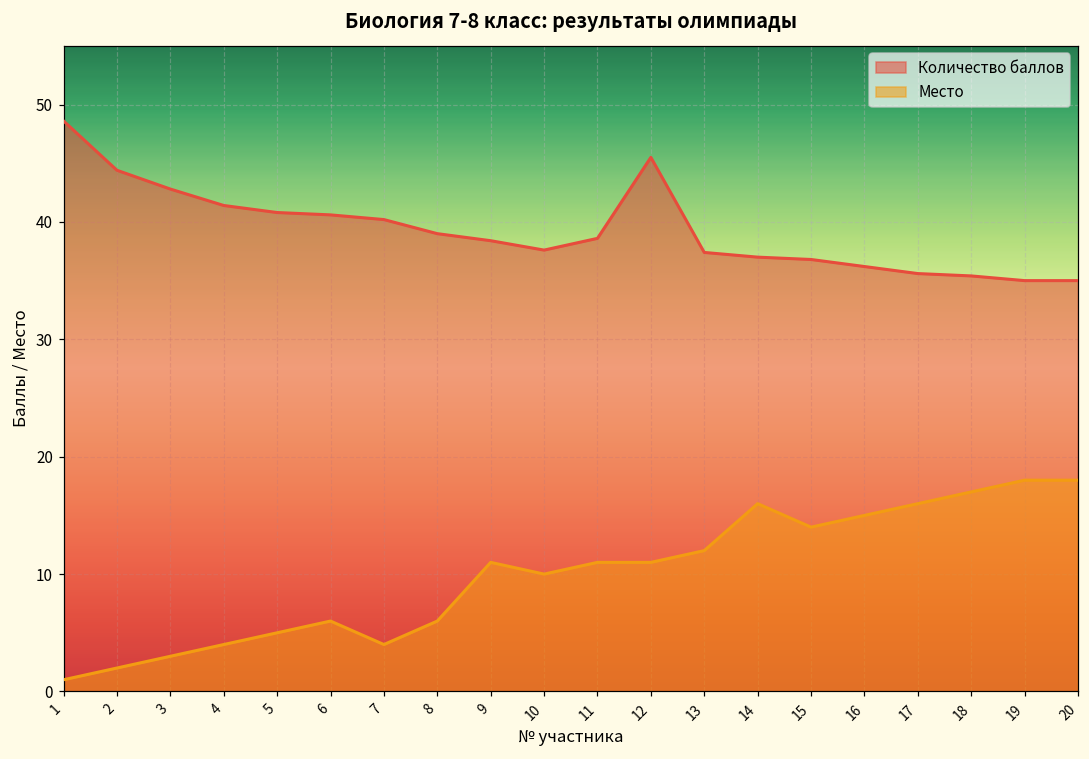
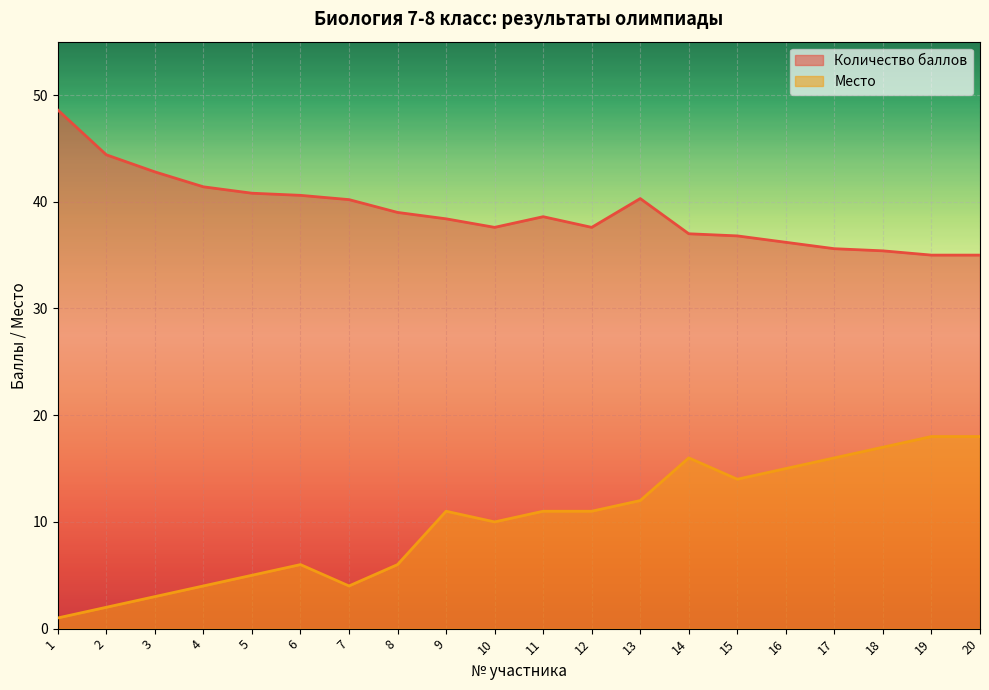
Количество баллов, 12: 45.5 -> 37.6
Количество баллов, 13: 37.4 -> 40.3
